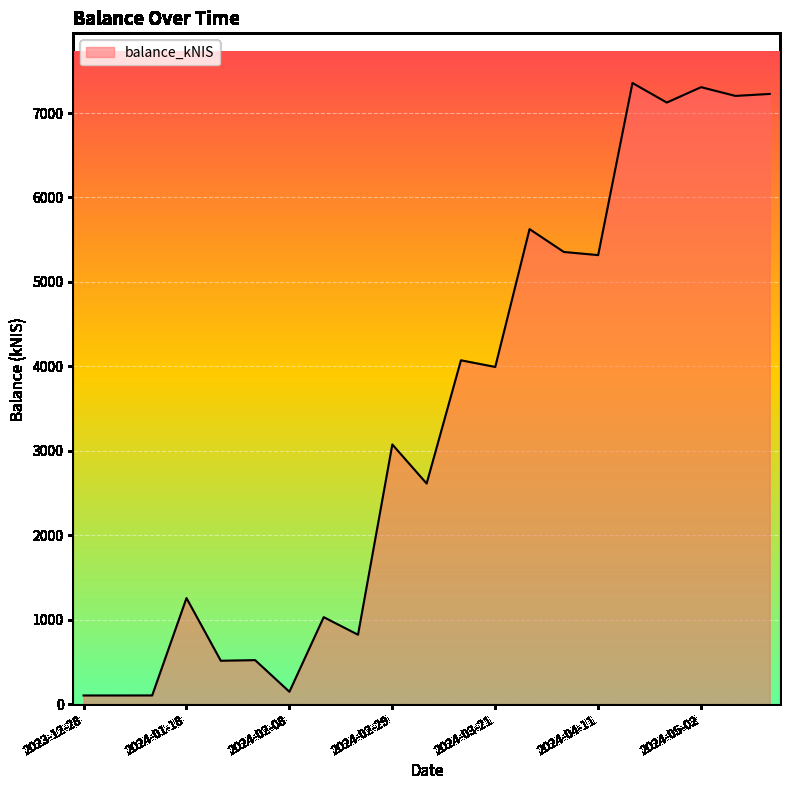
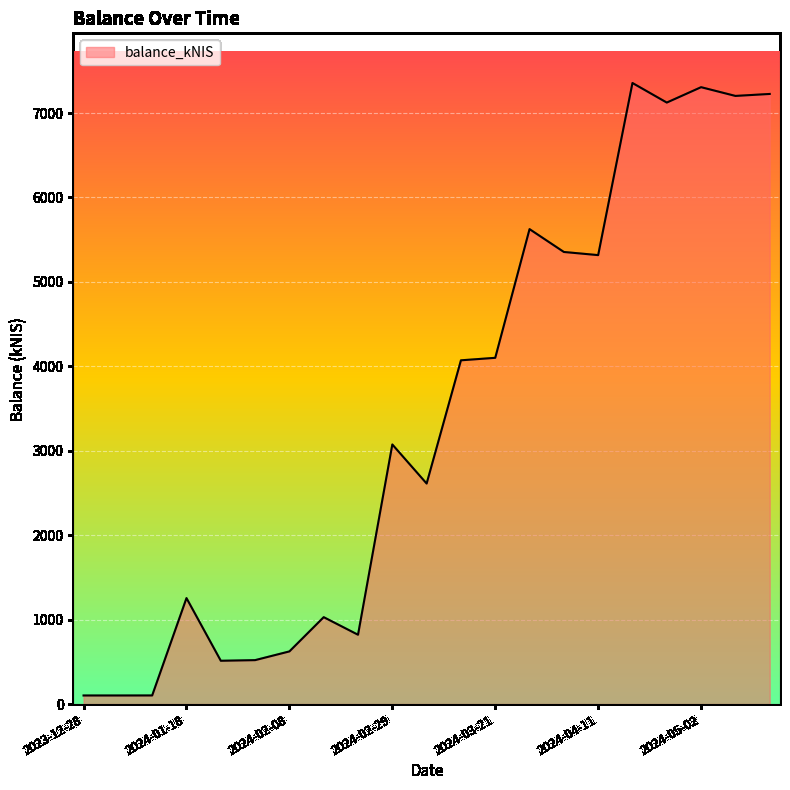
2024-02-08: 100 -> 600
2024-03-21: 4000 -> 4100
